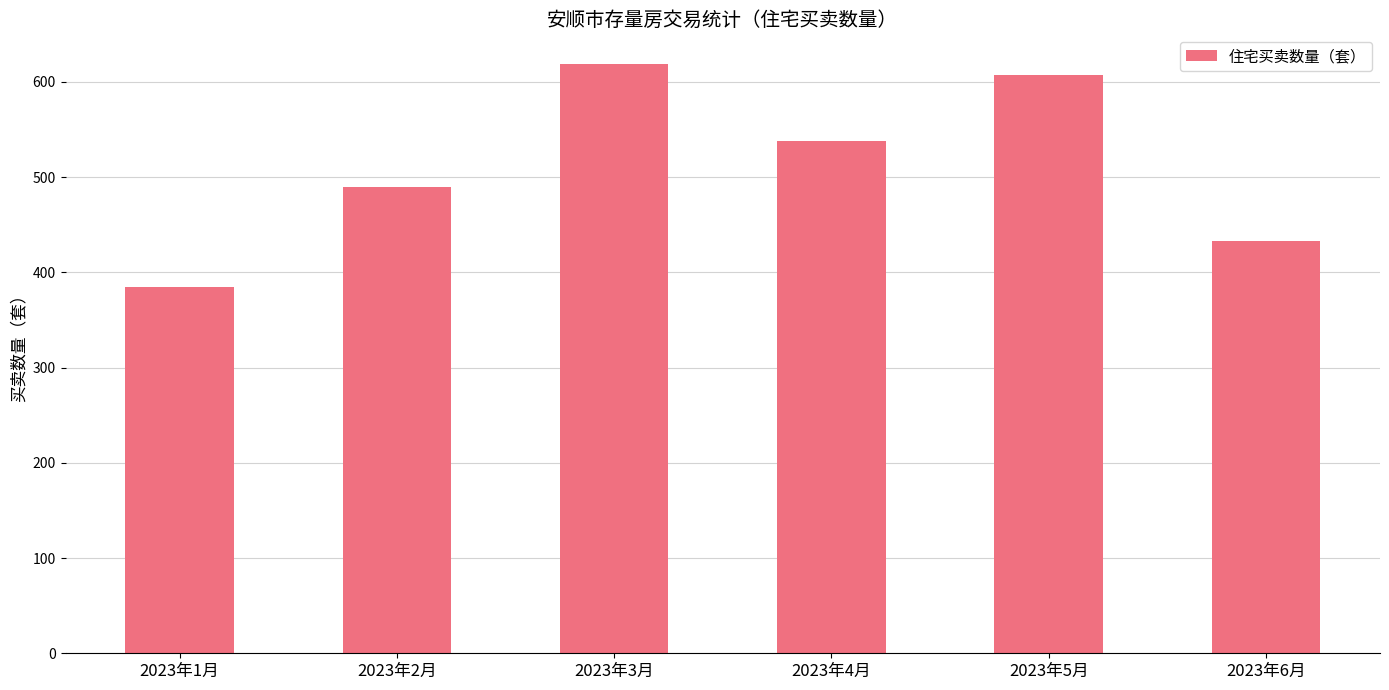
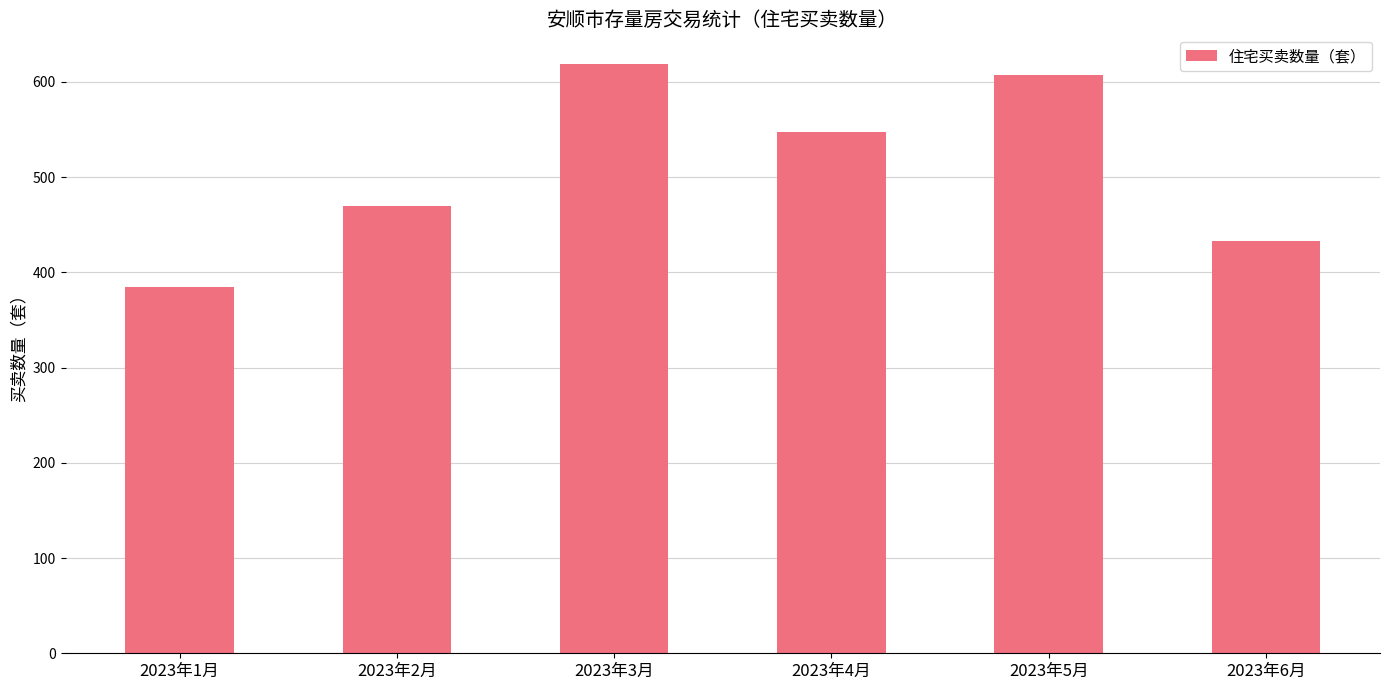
2023年2月: 490 -> 470
2023年4月: 540 -> 550
